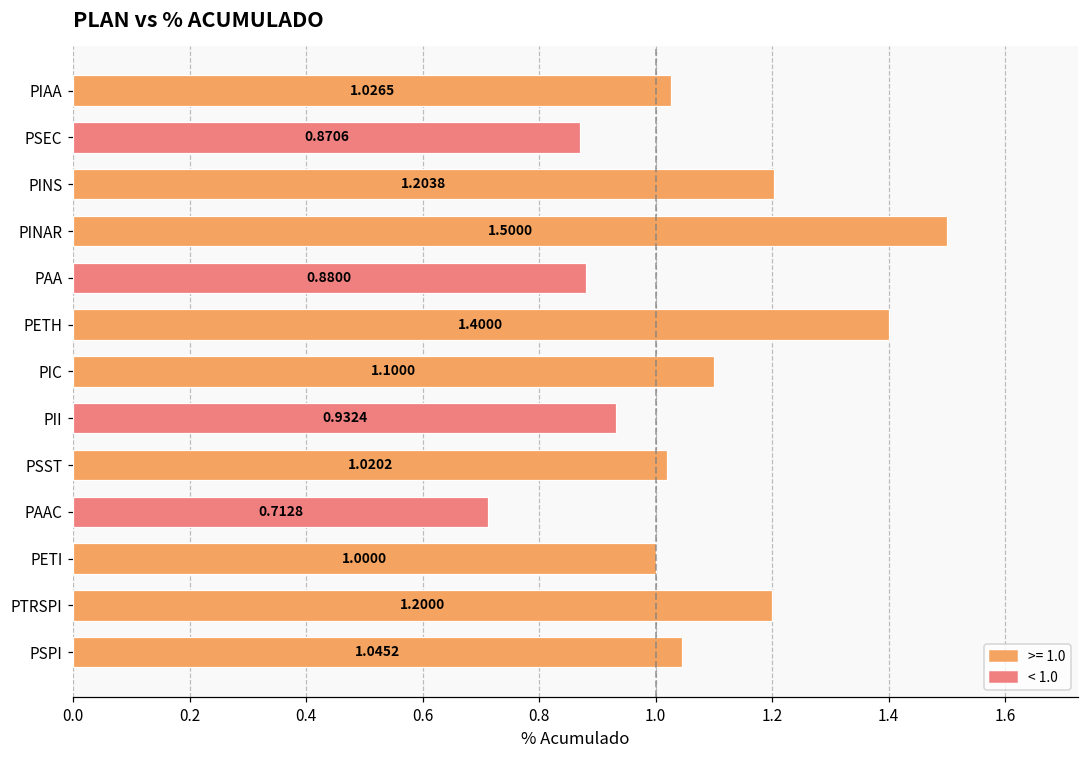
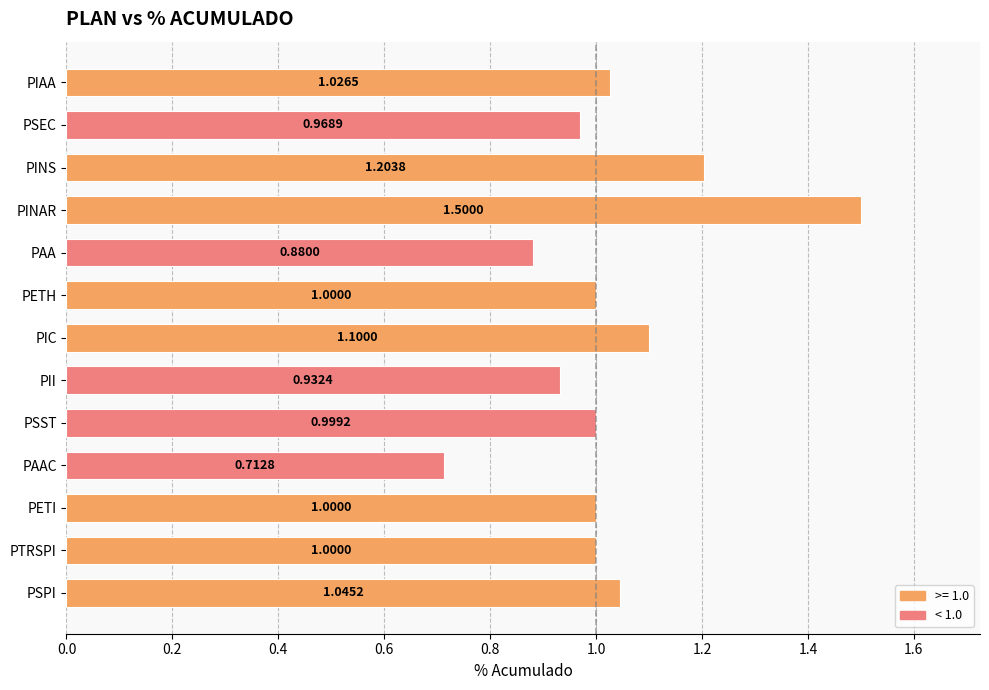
PSEC: 0.8706 -> 0.9689
PETH: 1.4000 -> 1.0000
PSST: 1.0202 -> 0.9992
PTRSPI: 1.2000 -> 1.0000
